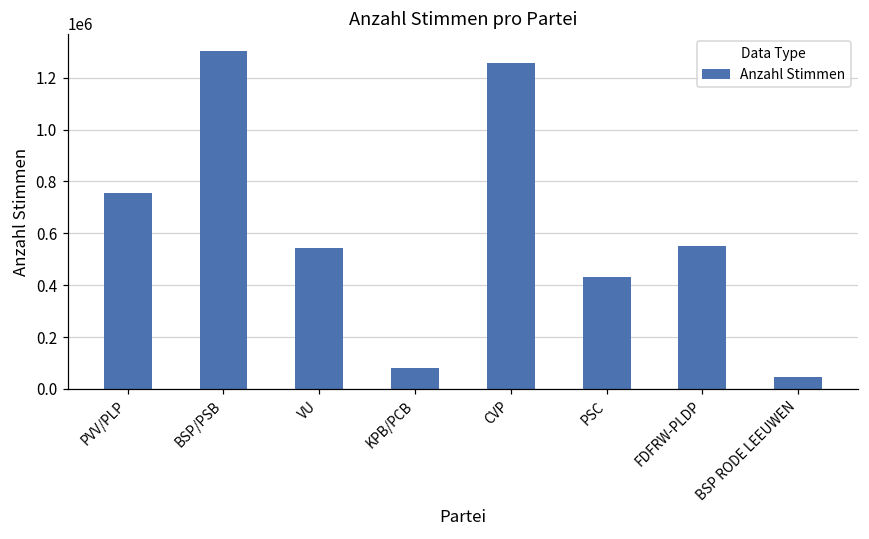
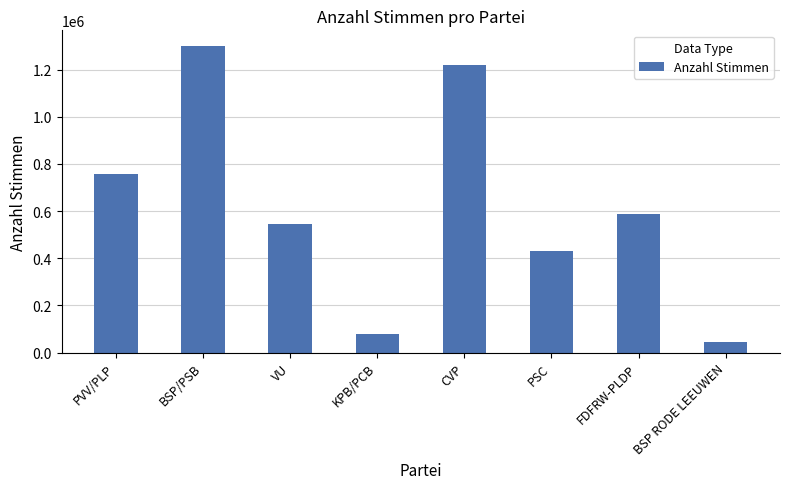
CVP: 1260000 -> 1220000
FDFRW-PLDP: 550000 -> 590000
